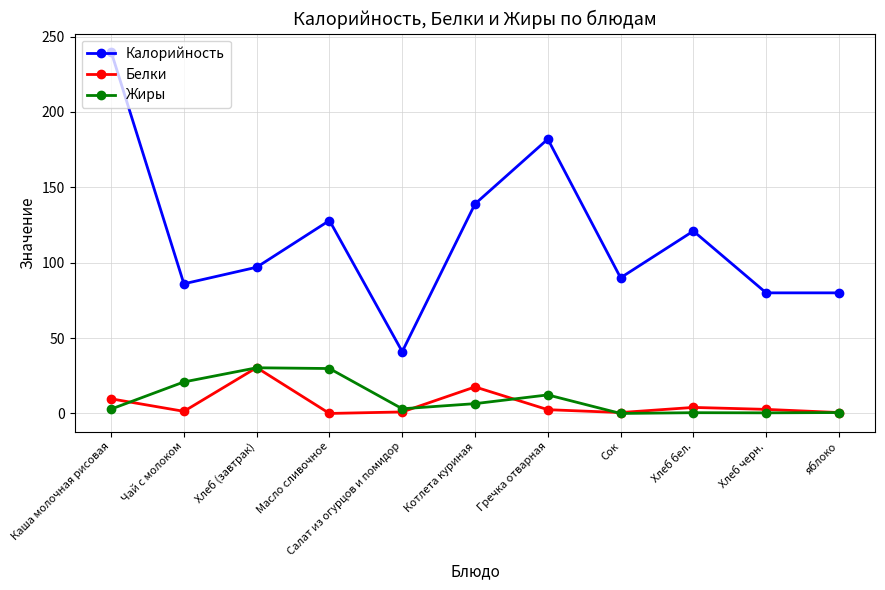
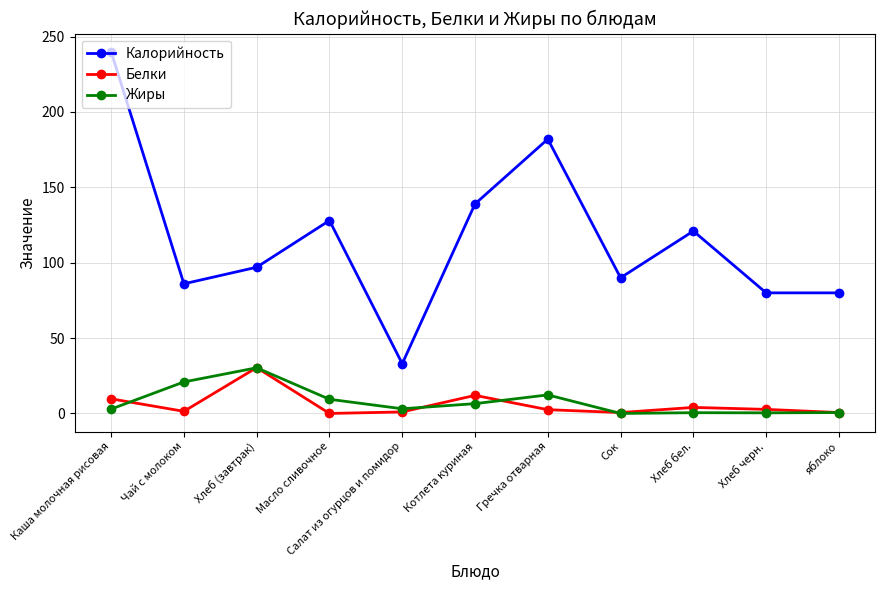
Жиры, Масло сливочное: 30 -> 9
Калорийность, Салат из огурцов и помидор: 41 -> 33
Белки, Котлета куриная: 18 -> 12
